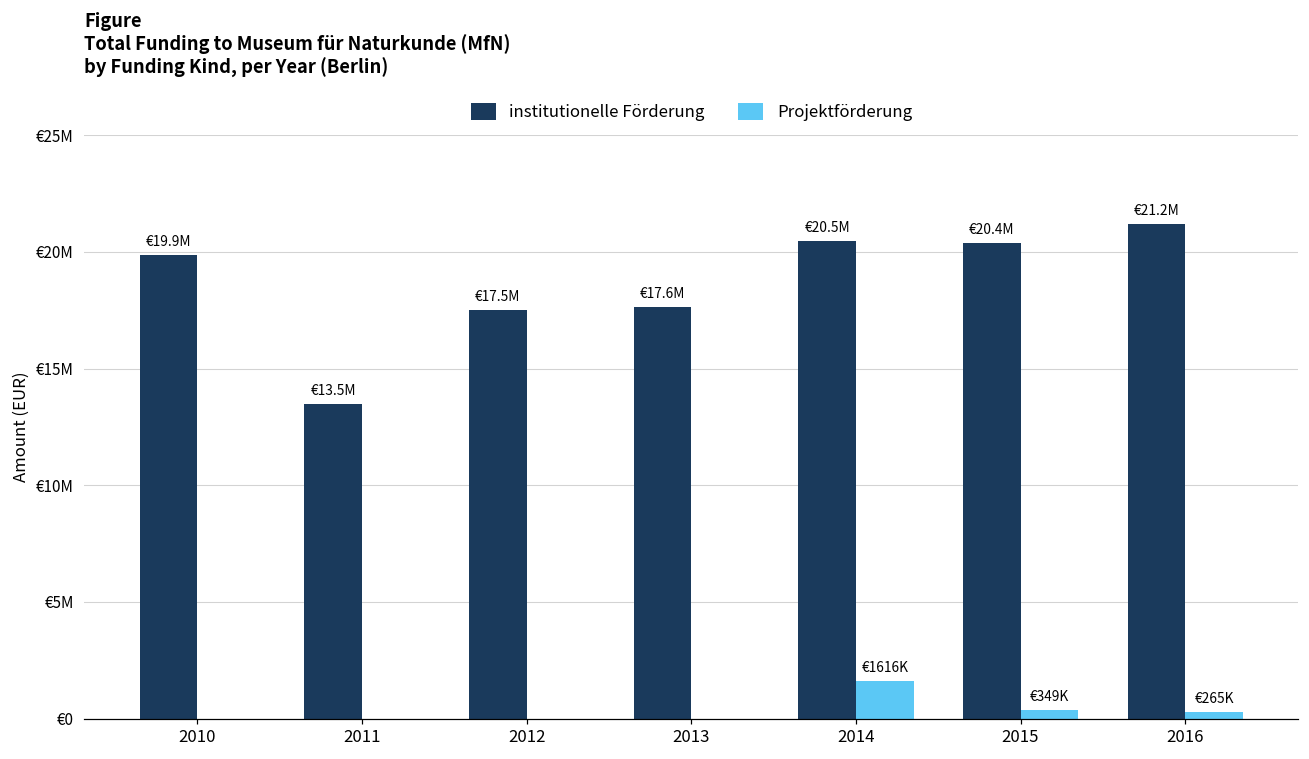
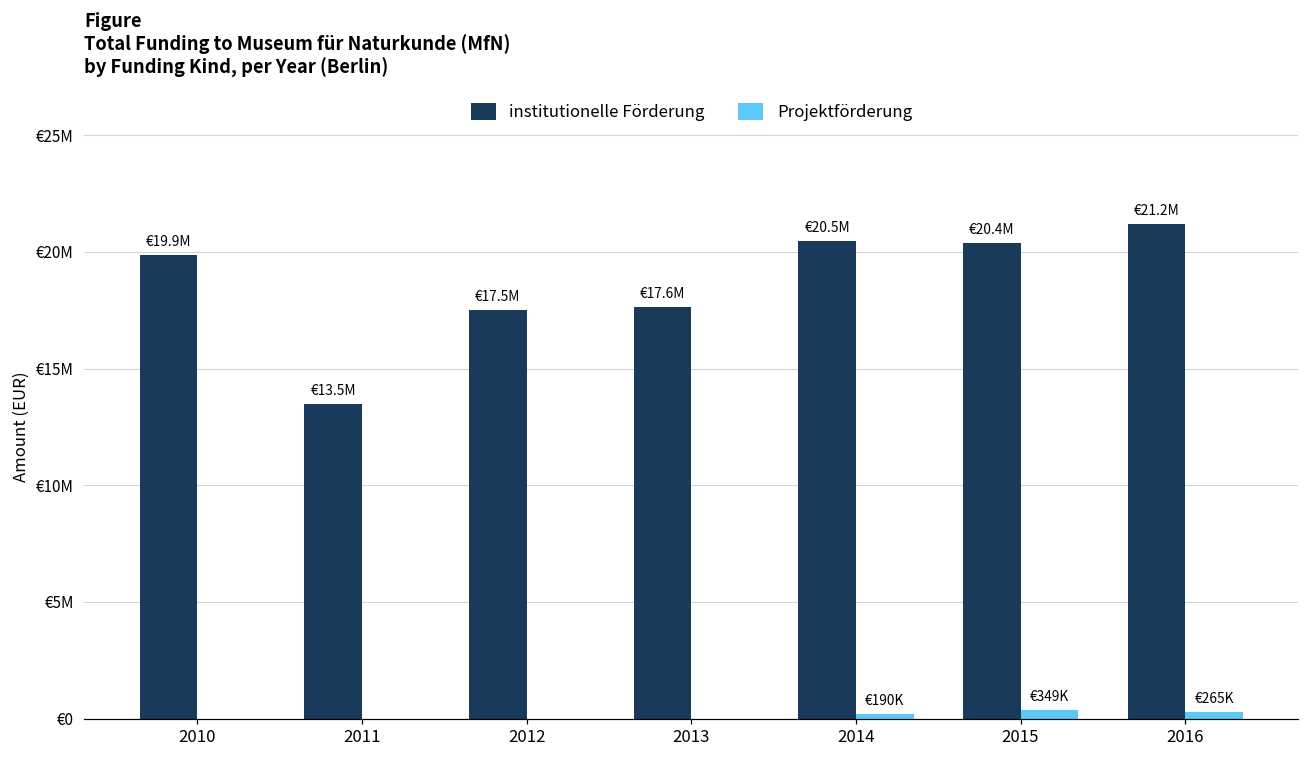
Projektförderung, 2014: €1616K -> €190K
